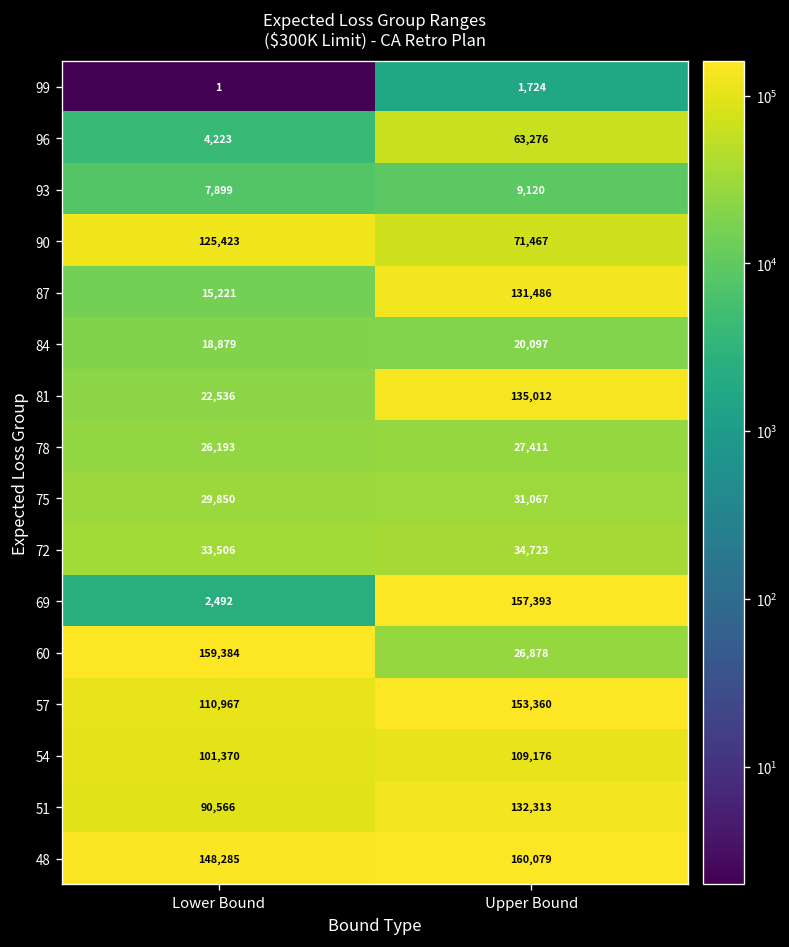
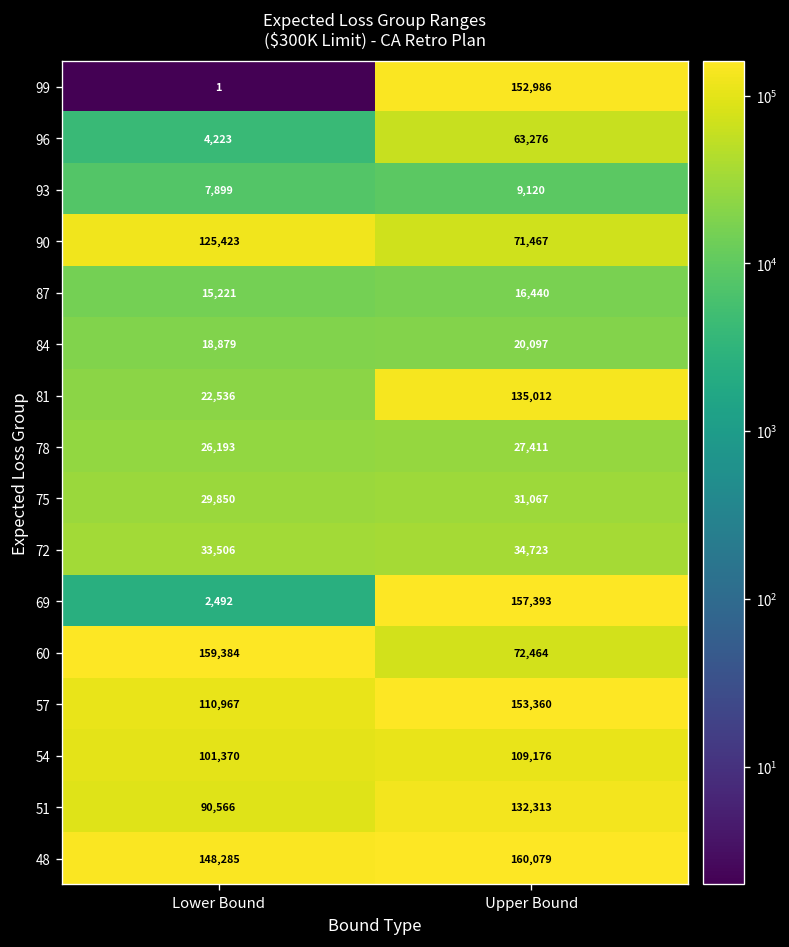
99, Upper Bound: 1,724 -> 152,986
87, Upper Bound: 131,486 -> 16,440
60, Upper Bound: 26,878 -> 72,464
